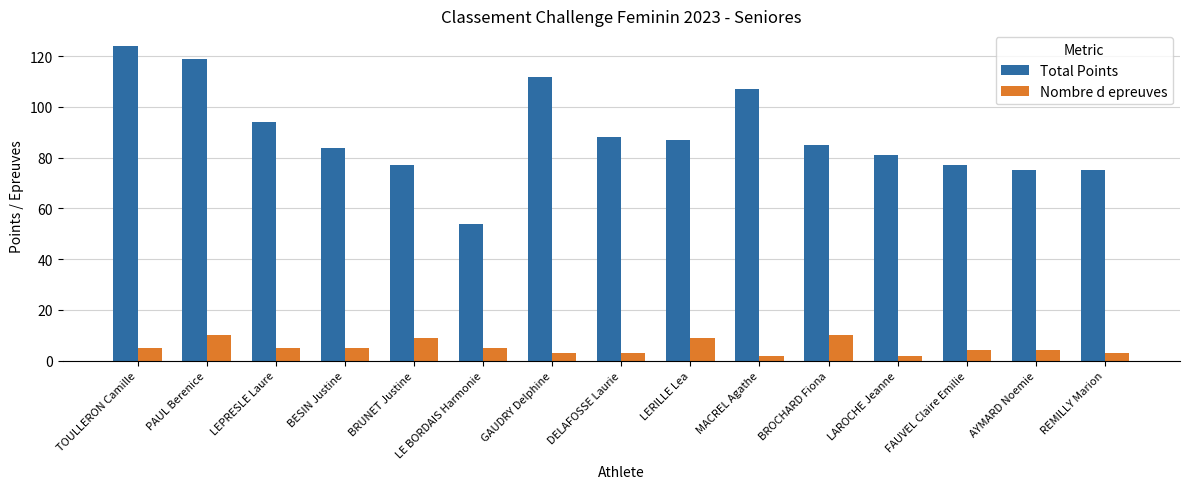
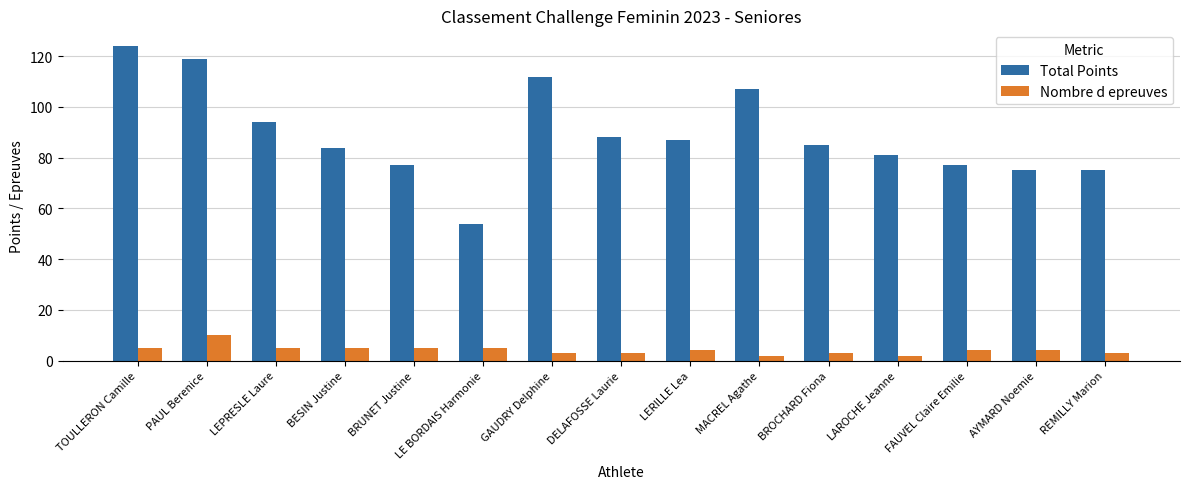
Nombre d epreuves, BRUNET Justine: 9 -> 5
Nombre d epreuves, LERILLE Lea: 9 -> 4
Nombre d epreuves, BROCHARD Fiona: 10 -> 3
